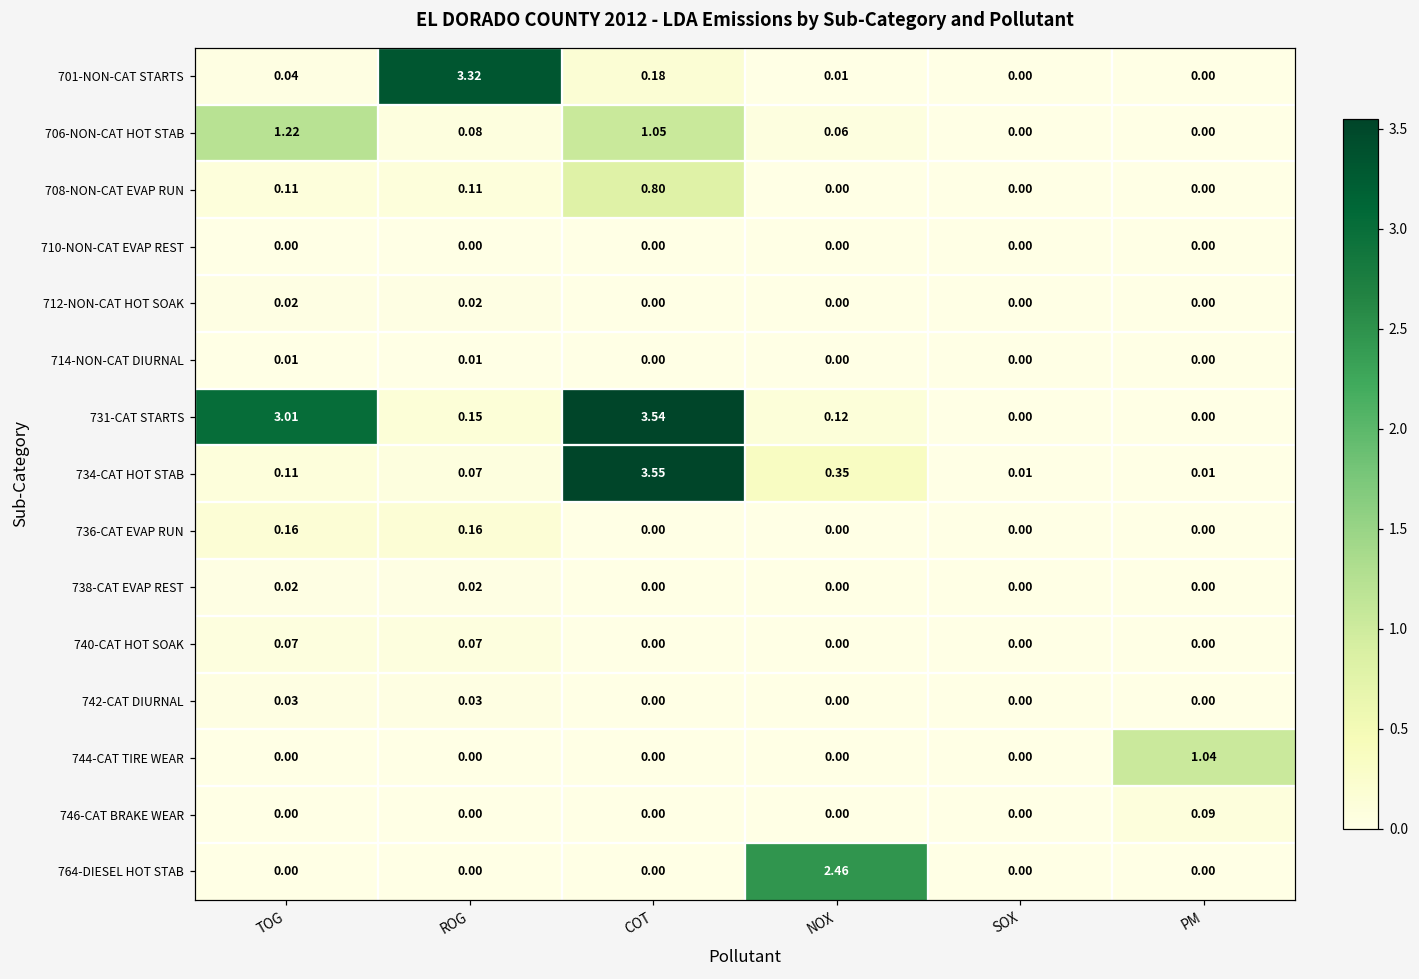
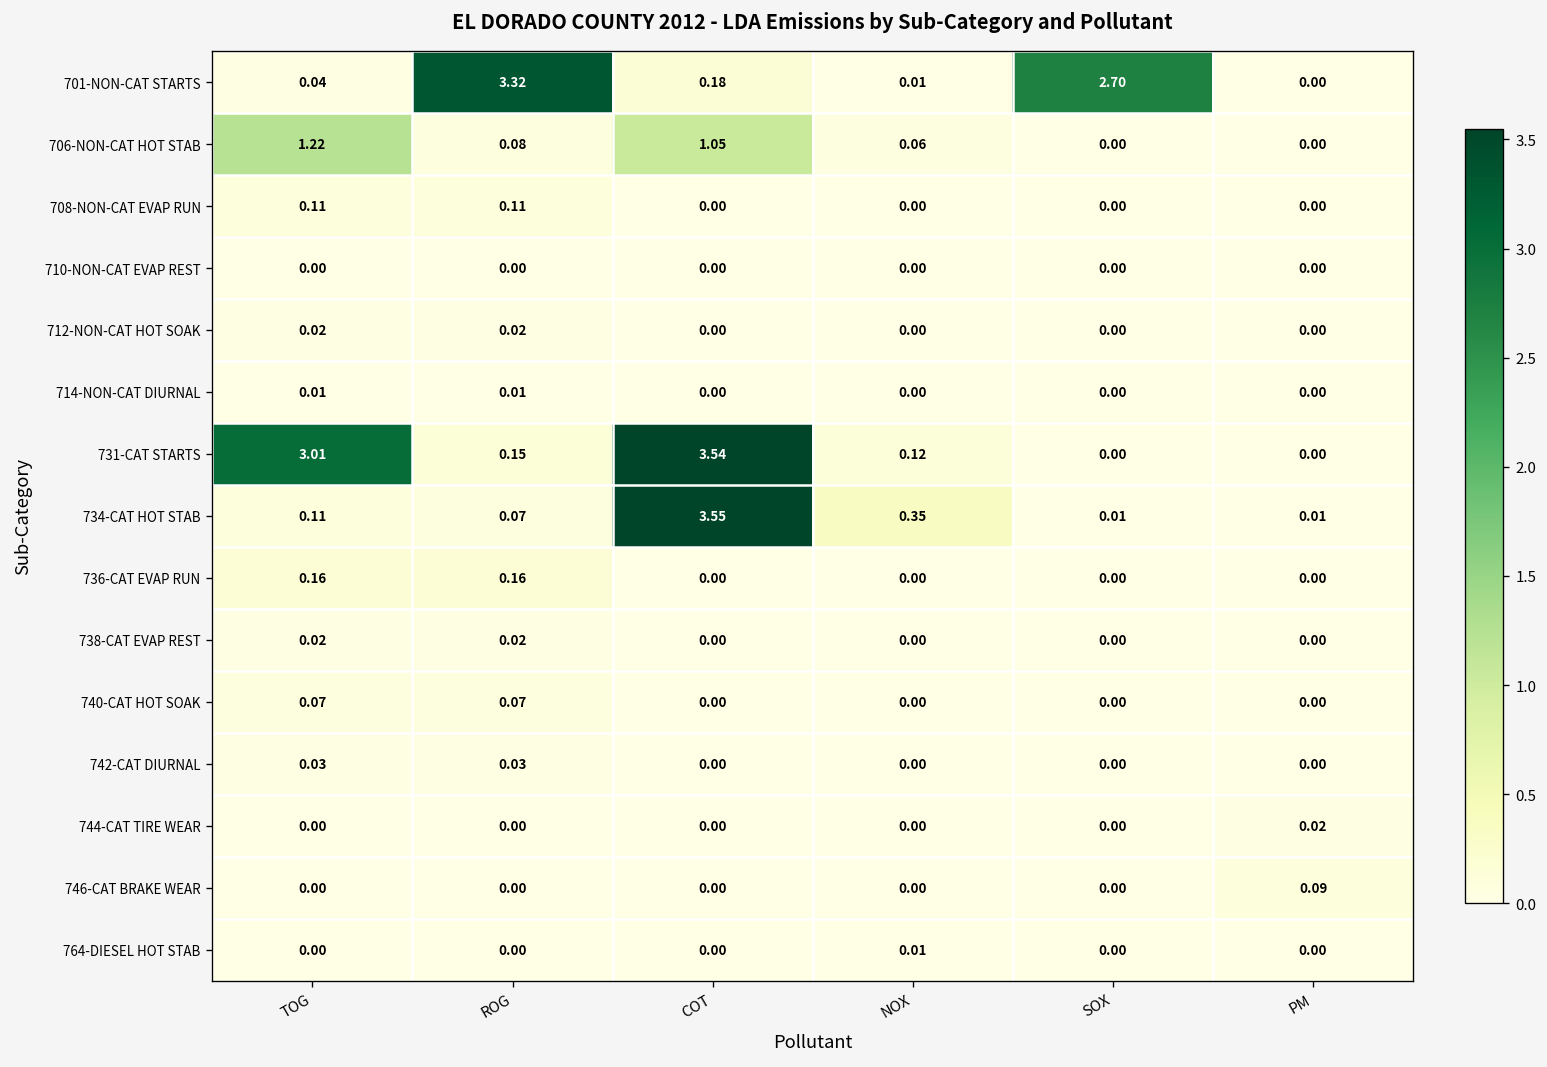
701-NON-CAT STARTS, SOX: 0.00 -> 2.70
708-NON-CAT EVAP RUN, COT: 0.80 -> 0.00
744-CAT TIRE WEAR, PM: 1.04 -> 0.02
764-DIESEL HOT STAB, NOX: 2.46 -> 0.01
